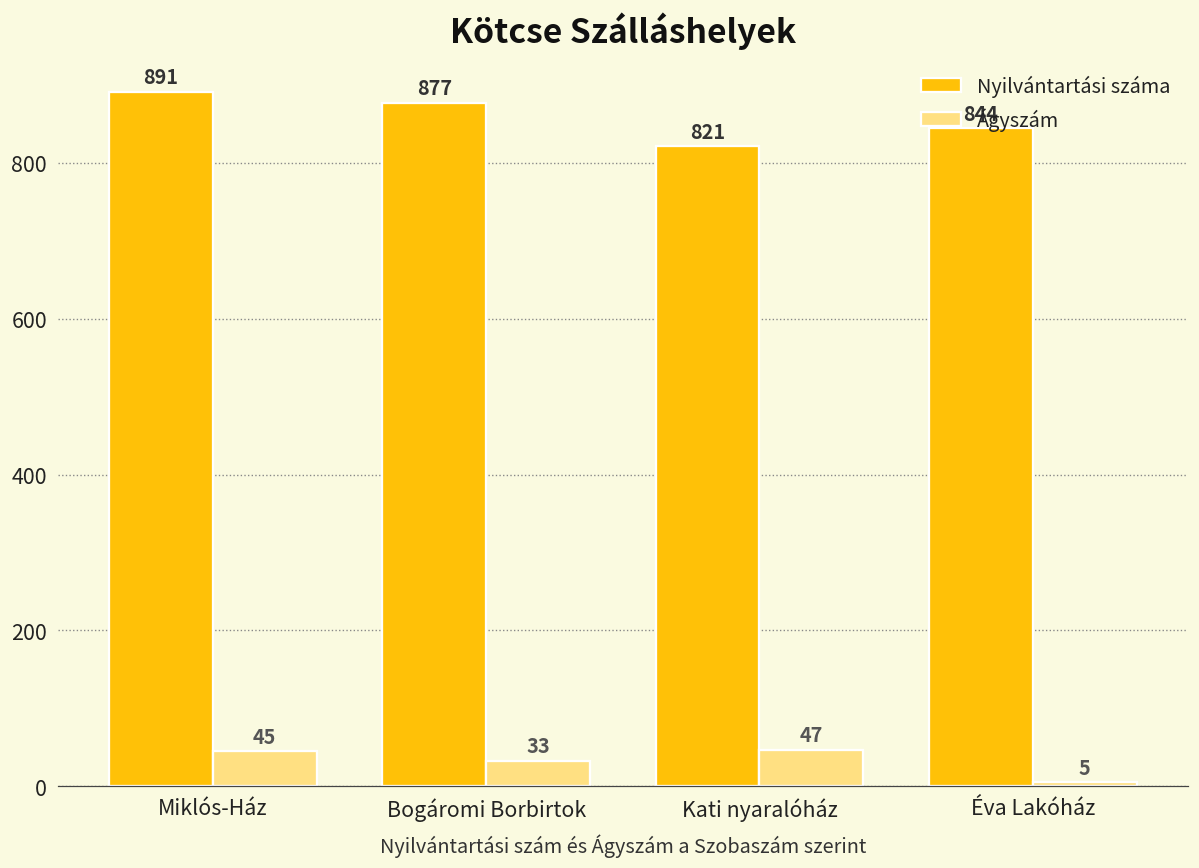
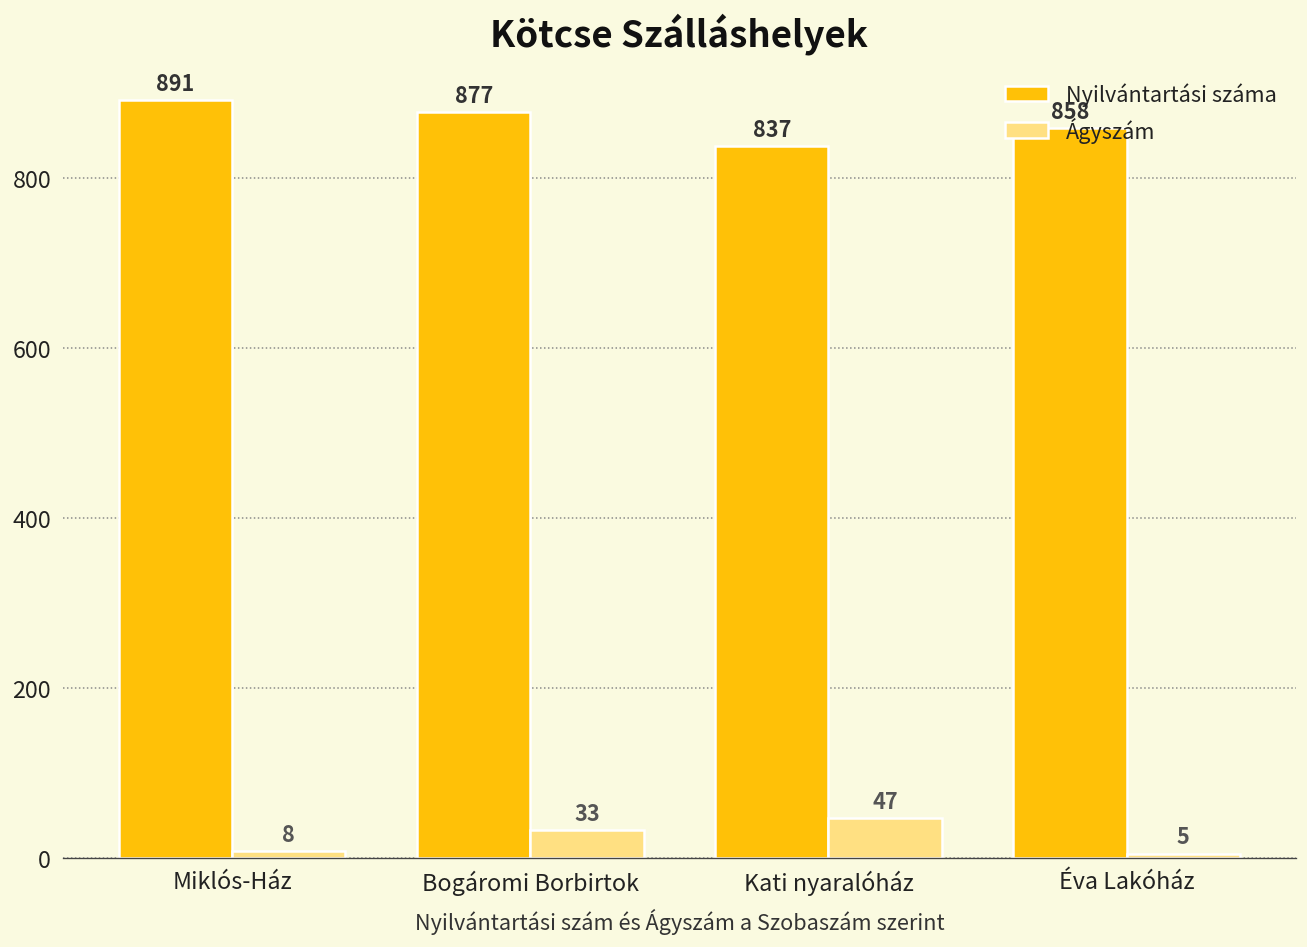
Ágyszám, Miklós-Ház: 45 -> 8
Nyilvántartási száma, Kati nyaralóház: 821 -> 837
Nyilvántartási száma, Éva Lakóház: 844 -> 858
